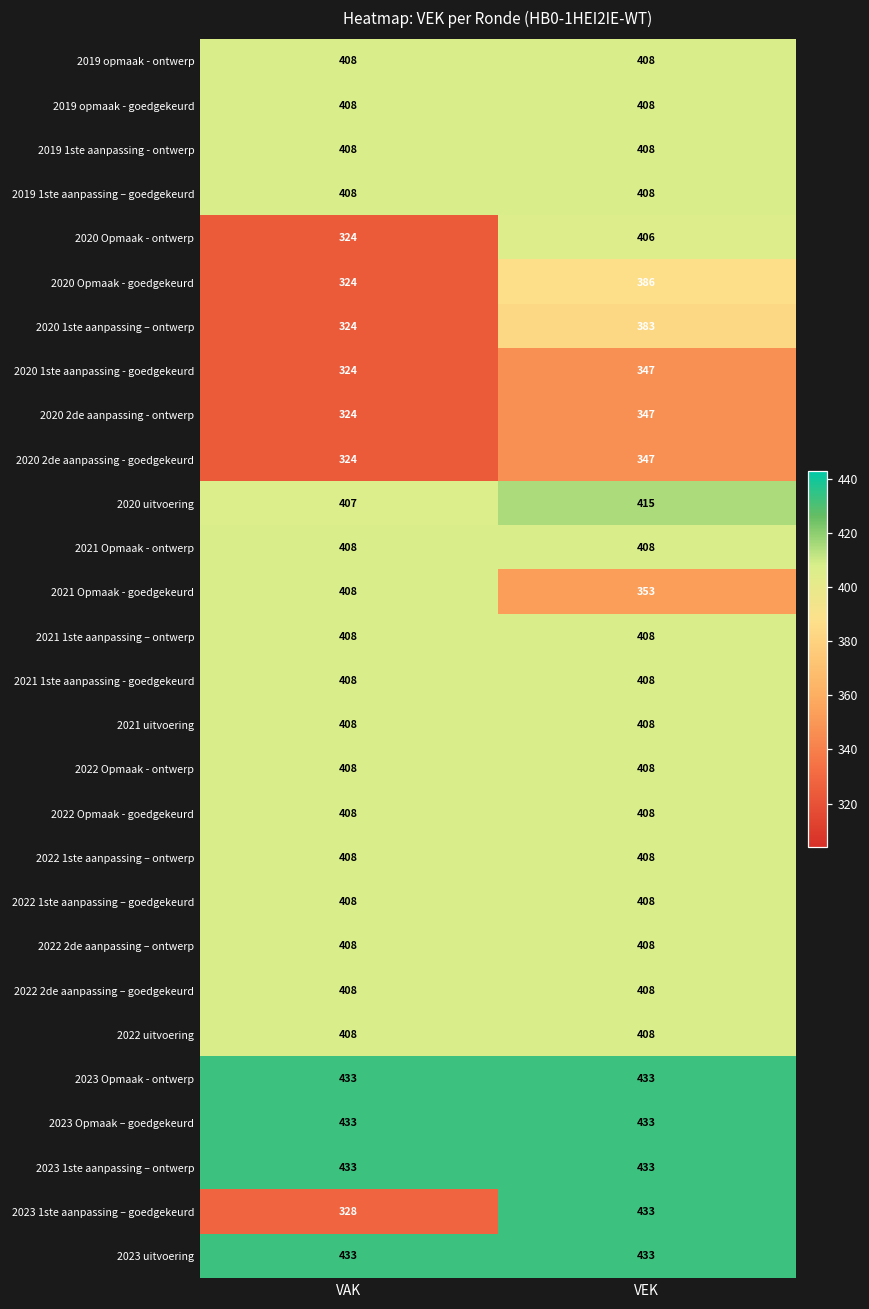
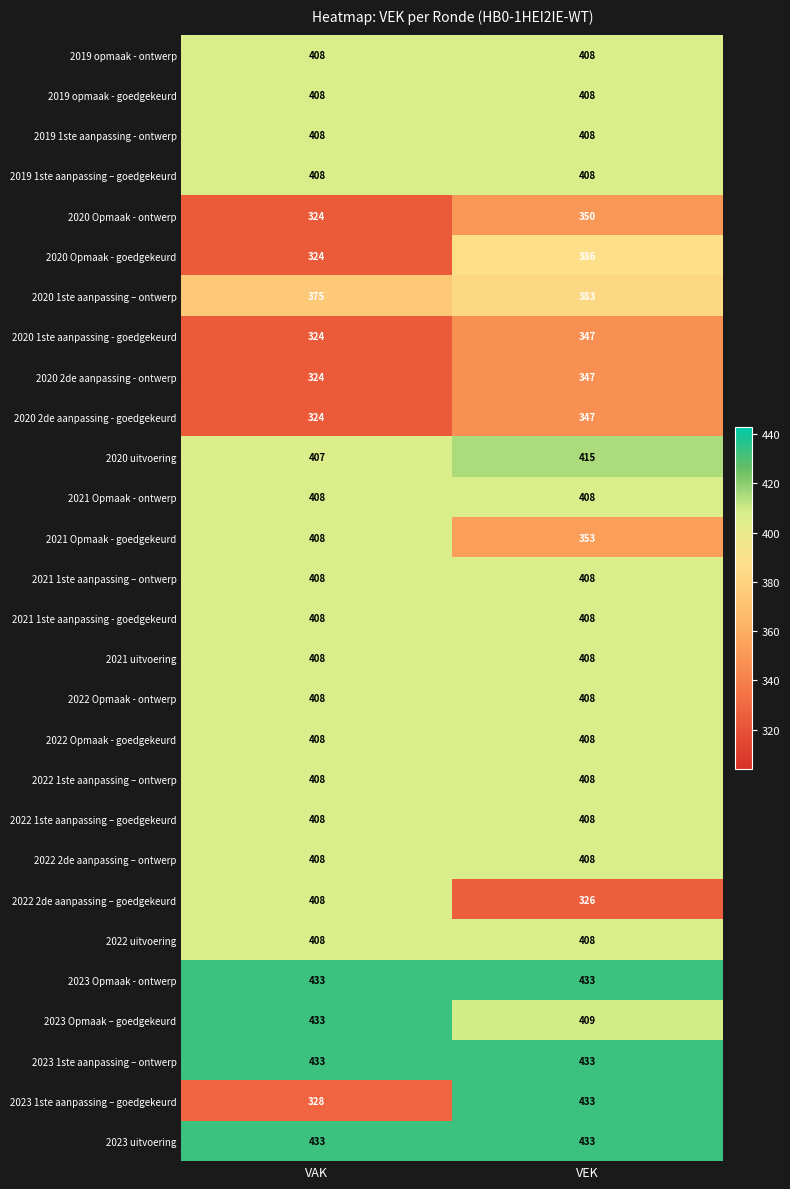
2020 Opmaak - ontwerp, VEK: 406 -> 350
2020 1ste aanpassing – ontwerp, VAK: 324 -> 375
2022 2de aanpassing – goedgekeurd, VEK: 408 -> 326
2023 Opmaak – goedgekeurd, VEK: 433 -> 409
